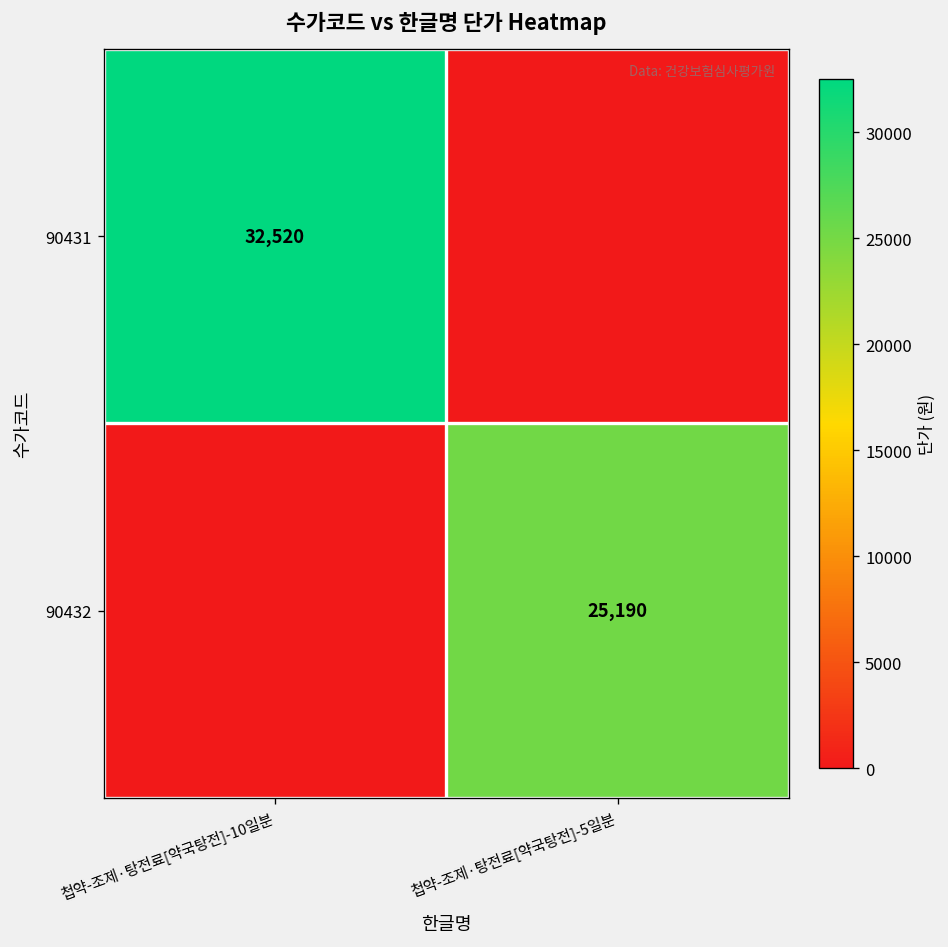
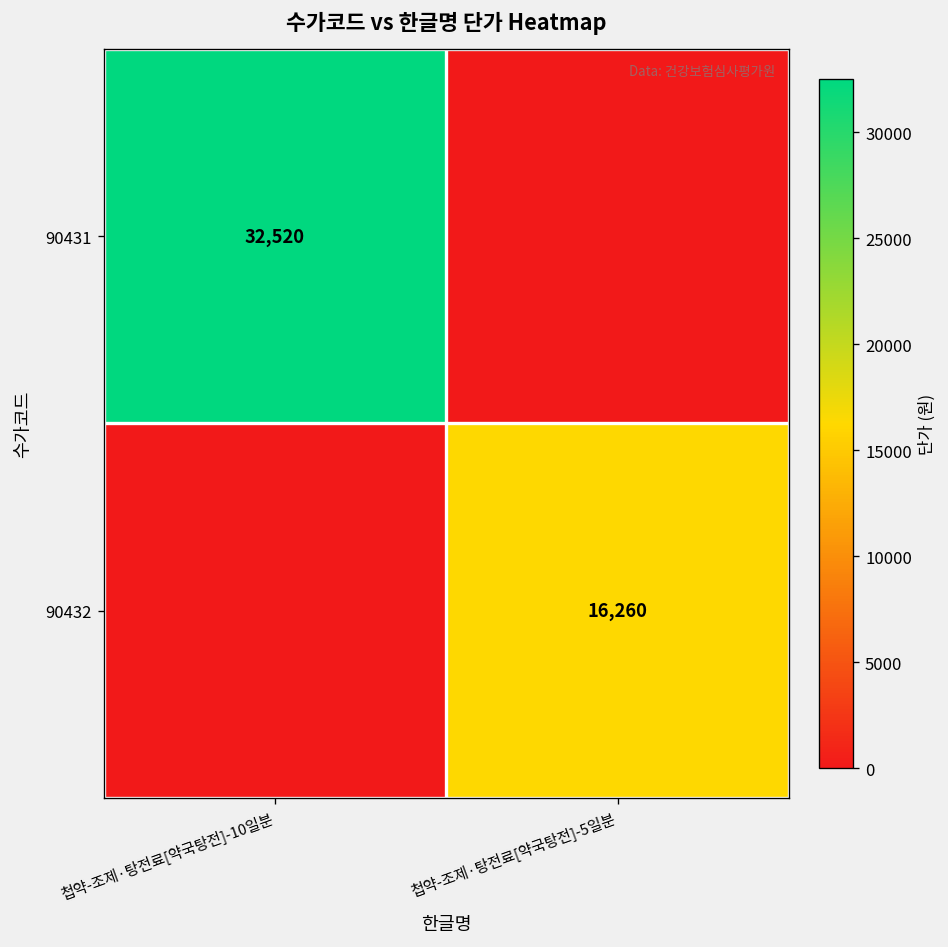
90432, 첩약-조제·탕전료[약국탕전]-5일분: 25,190 -> 16,260
